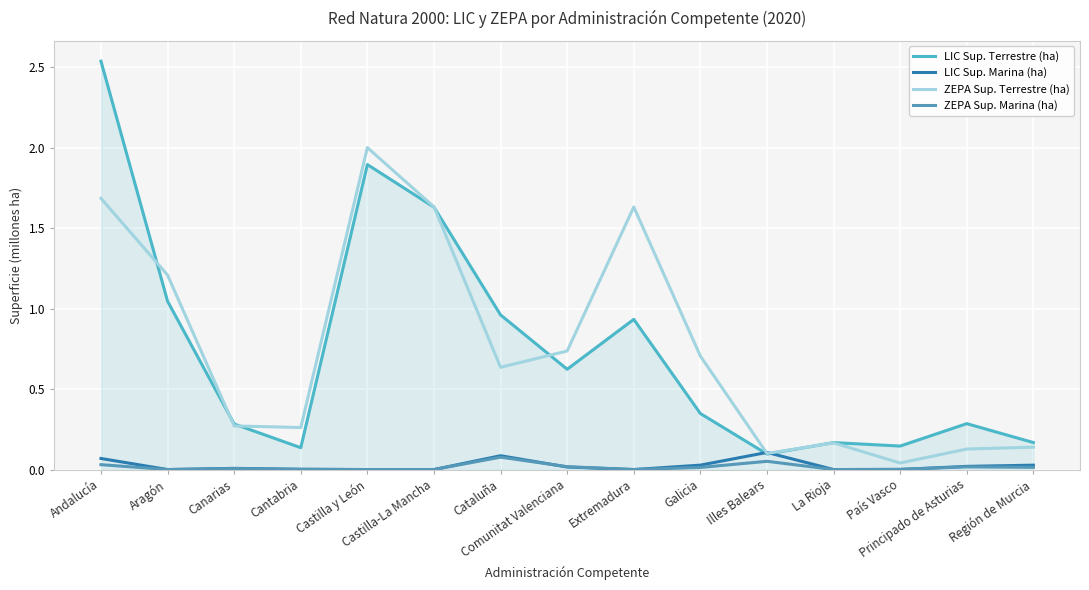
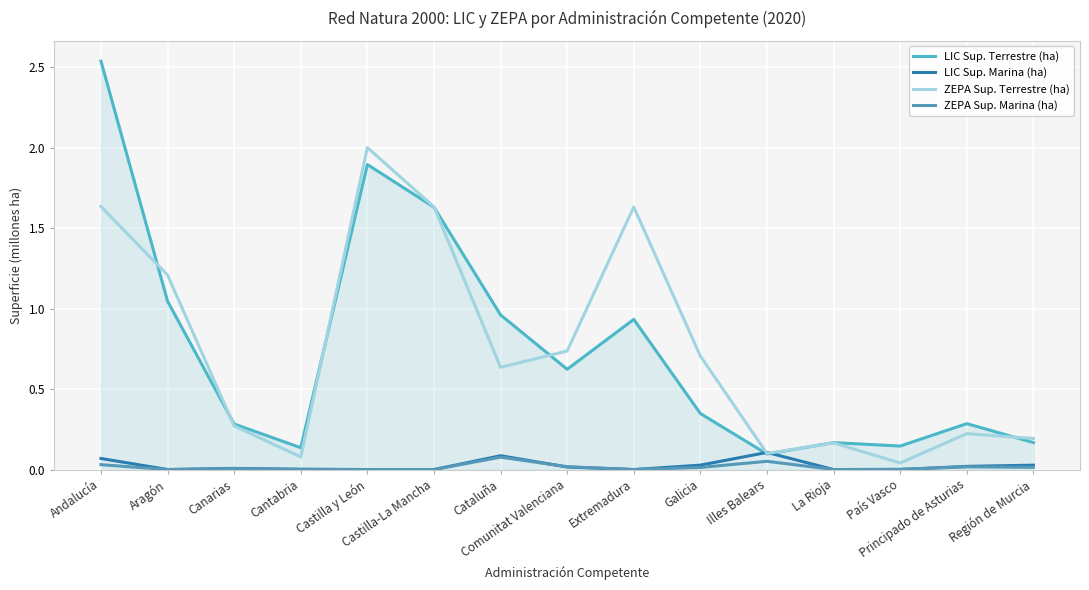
ZEPA Sup. Terrestre (ha), Andalucía: 1.69 -> 1.63
ZEPA Sup. Terrestre (ha), Cantabria: 0.26 -> 0.08
ZEPA Sup. Terrestre (ha), Principado de Asturias: 0.13 -> 0.22
ZEPA Sup. Terrestre (ha), Región de Murcia: 0.14 -> 0.19
